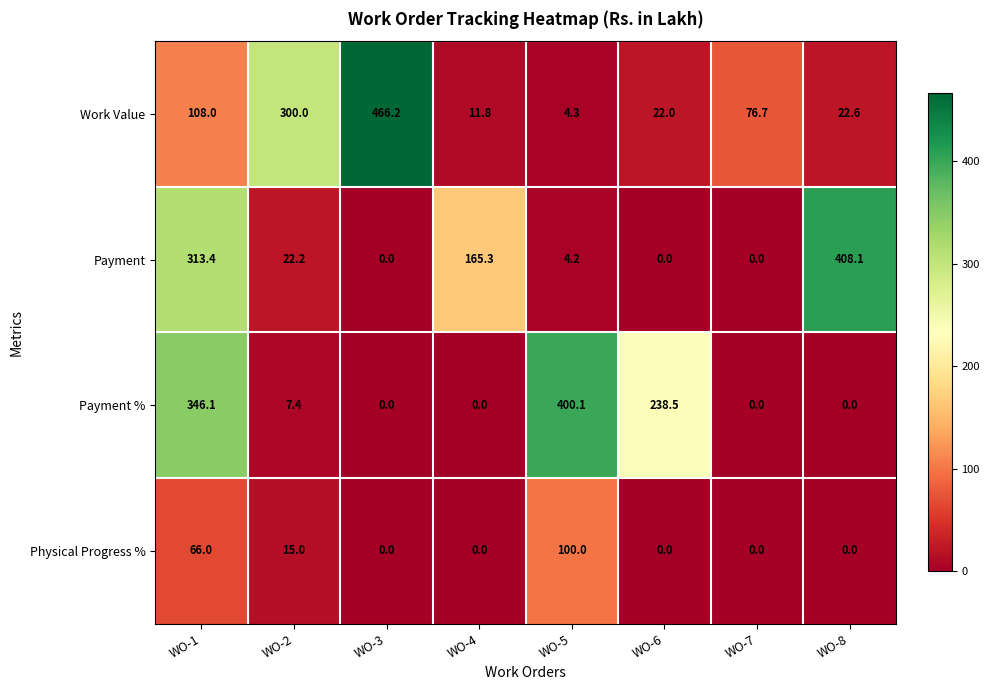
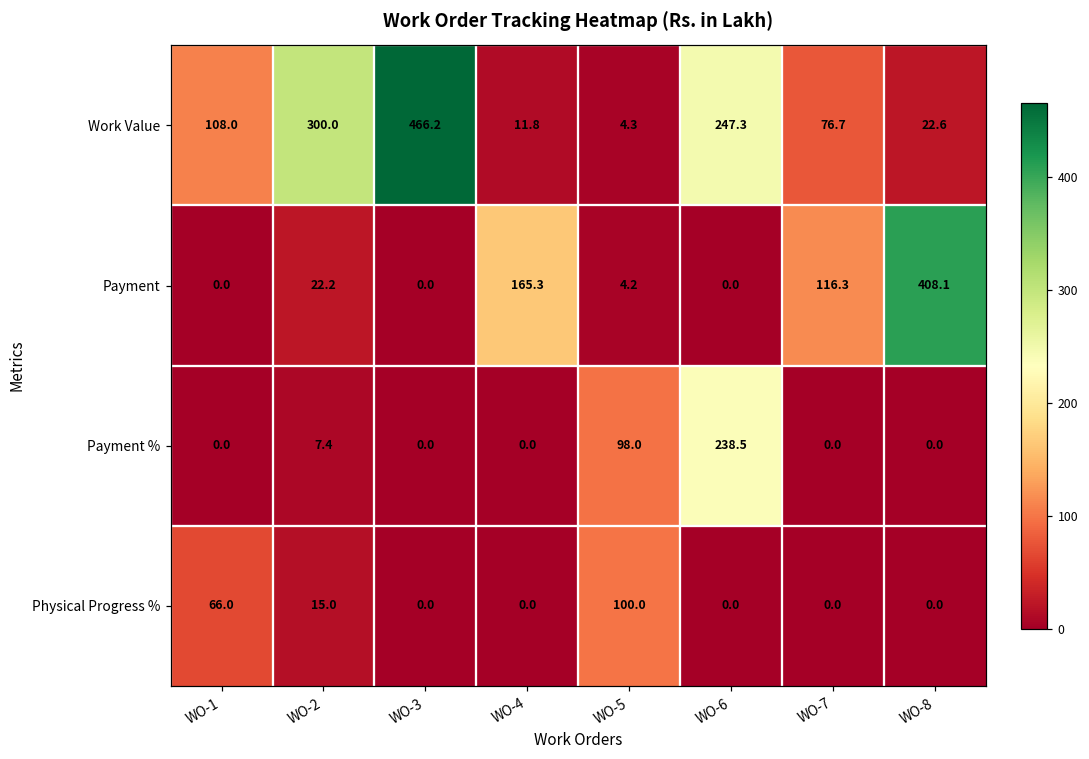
Work Value, WO-6: 22.0 -> 247.3
Payment, WO-1: 313.4 -> 0.0
Payment, WO-7: 0.0 -> 116.3
Payment %, WO-1: 346.1 -> 0.0
Payment %, WO-5: 400.1 -> 98.0
